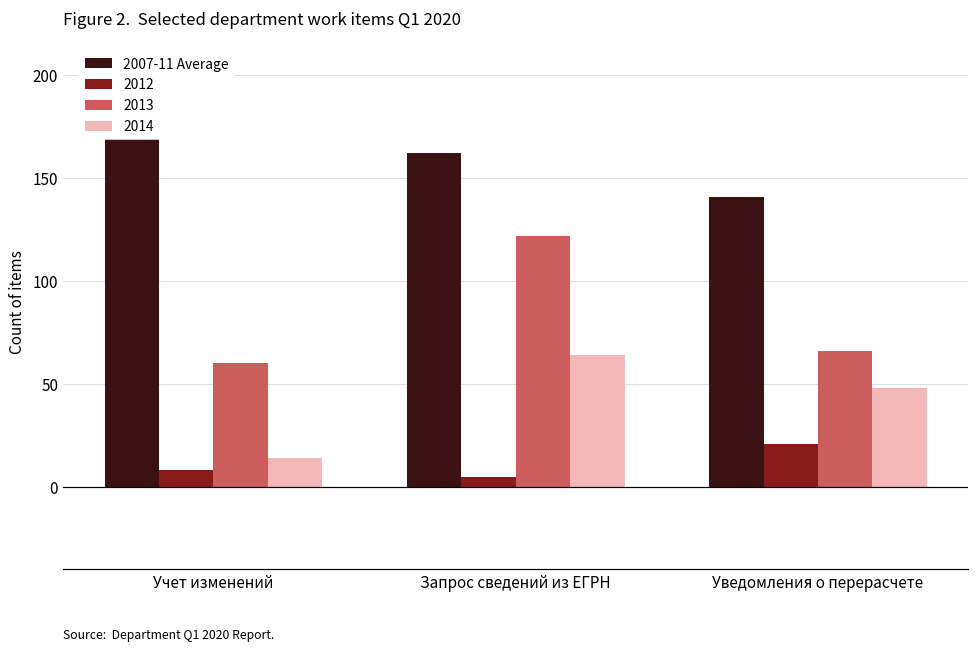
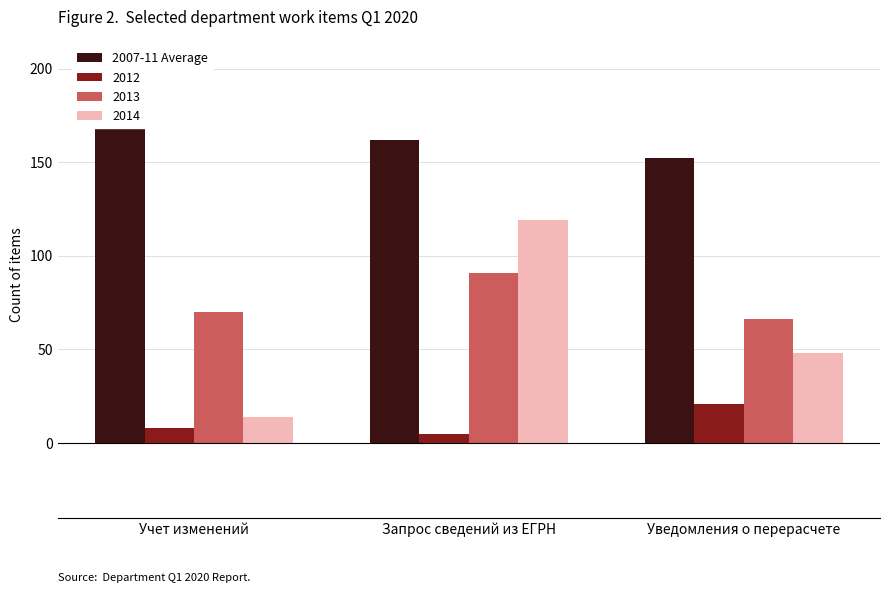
2013, Учет изменений: 60 -> 70
2013, Запрос сведений из ЕГРН: 122 -> 91
2014, Запрос сведений из ЕГРН: 64 -> 119
2007-11 Average, Уведомления о перерасчете: 141 -> 152
